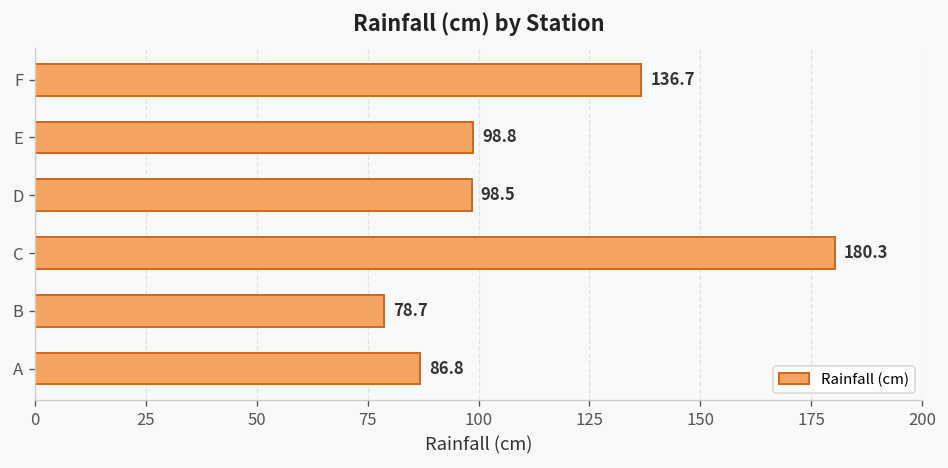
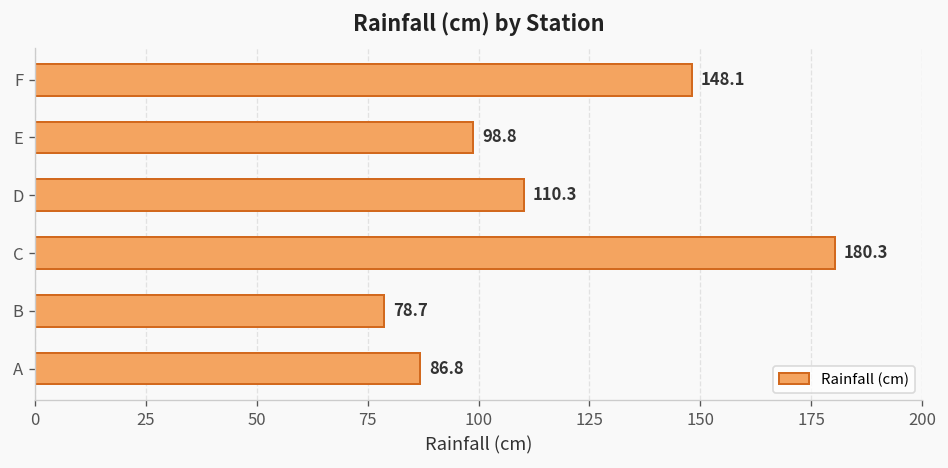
F: 136.7 -> 148.1
D: 98.5 -> 110.3
